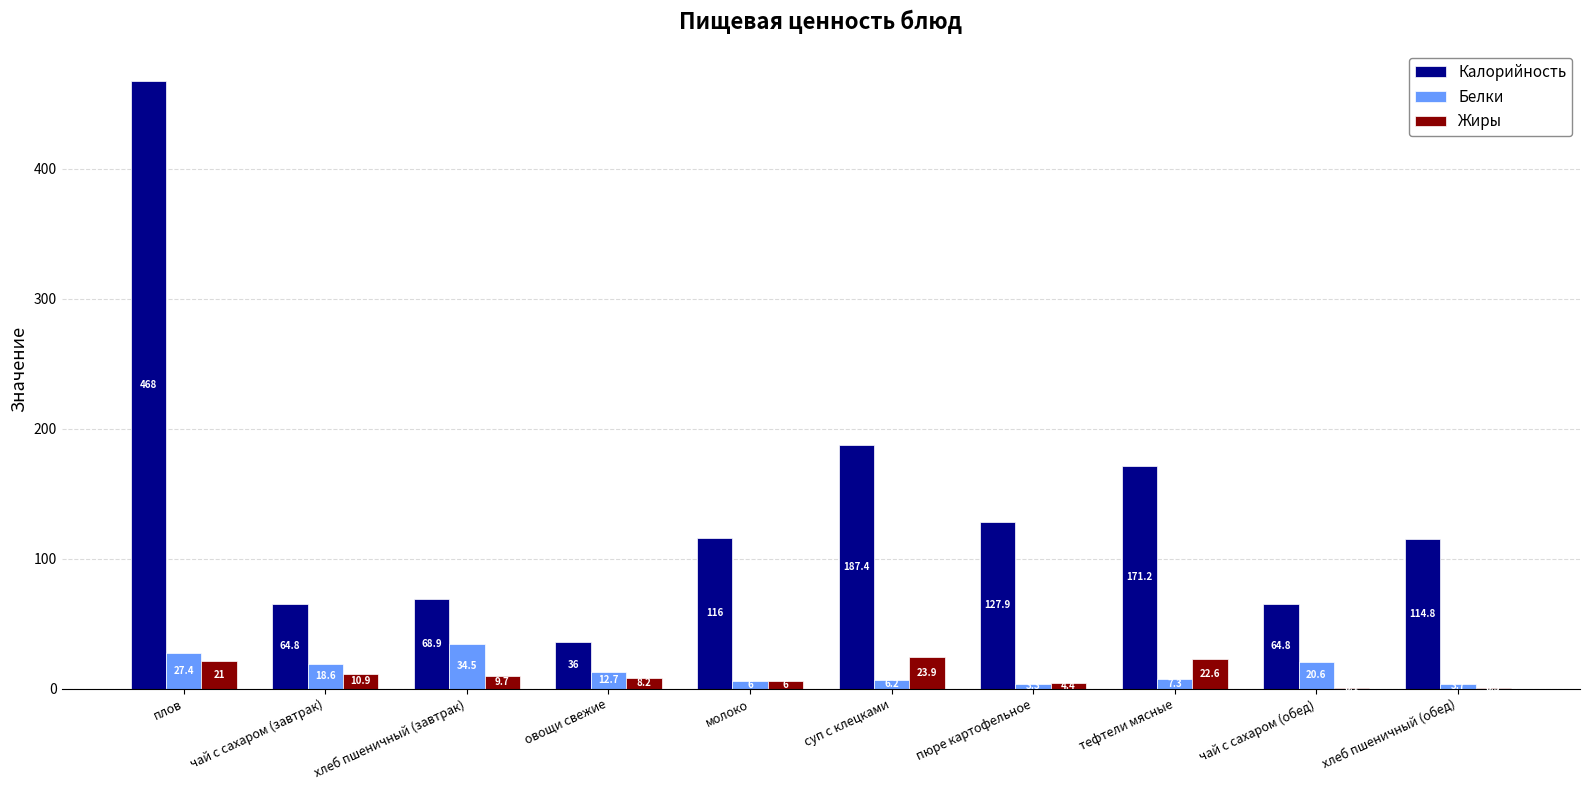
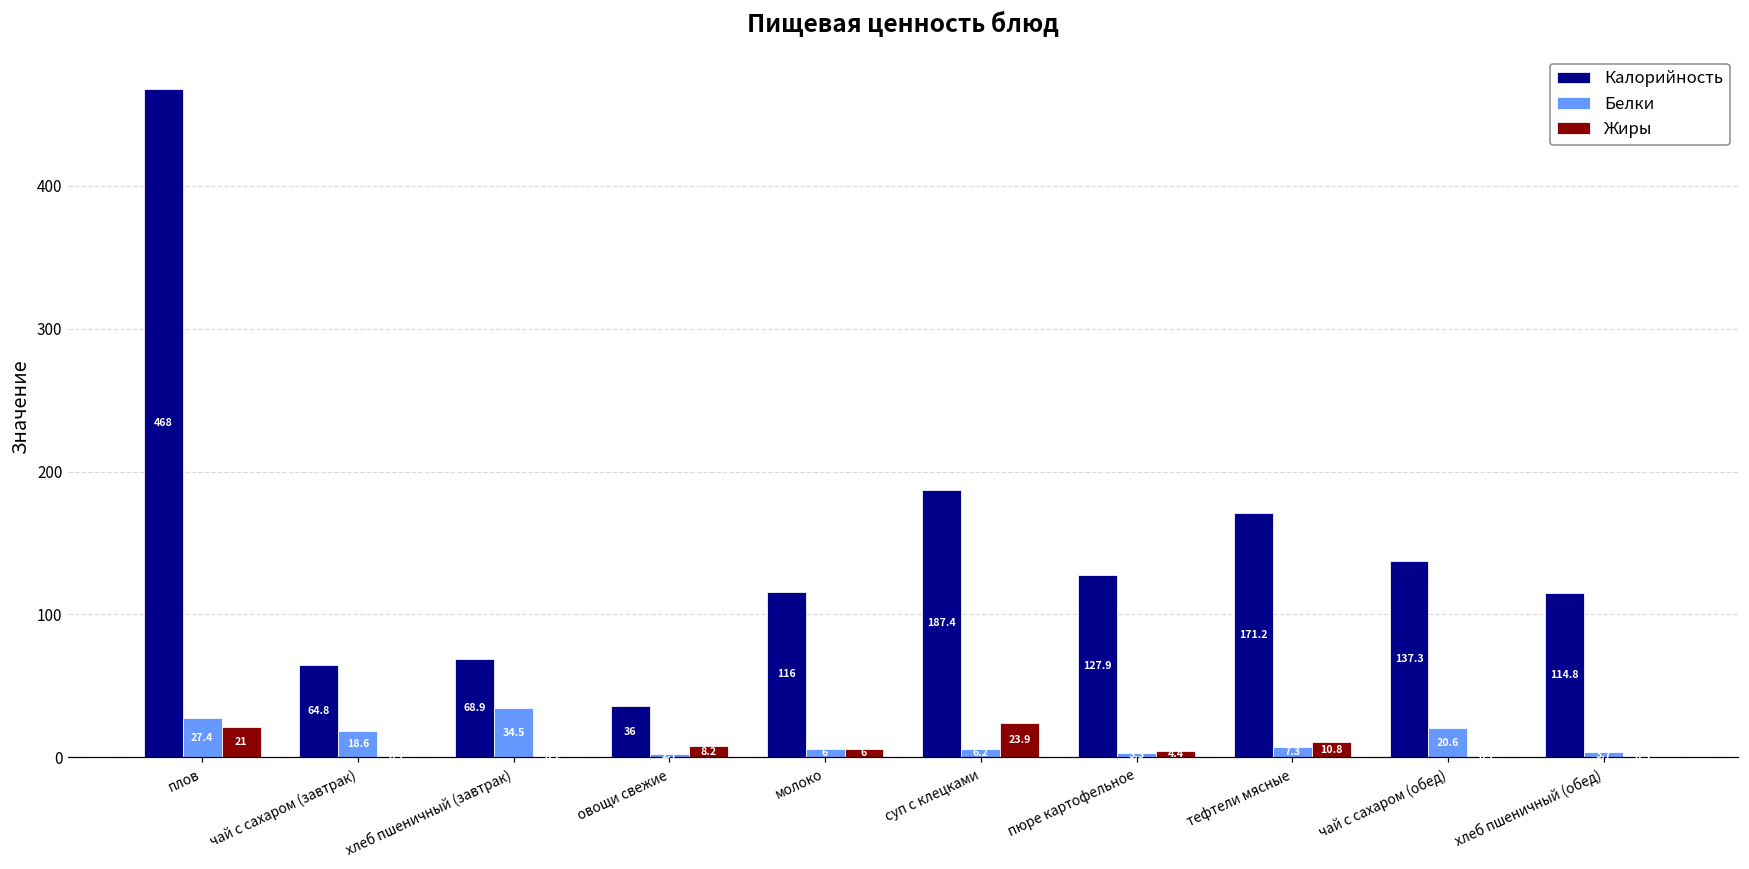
Жиры, чай с сахаром (завтрак): 11 -> 0
Жиры, хлеб пшеничный (завтрак): 10 -> 0
Белки, овощи свежие: 13 -> 3
Жиры, тефтели мясные: 22.6 -> 10.8
Калорийность, чай с сахаром (обед): 64.8 -> 137.3
